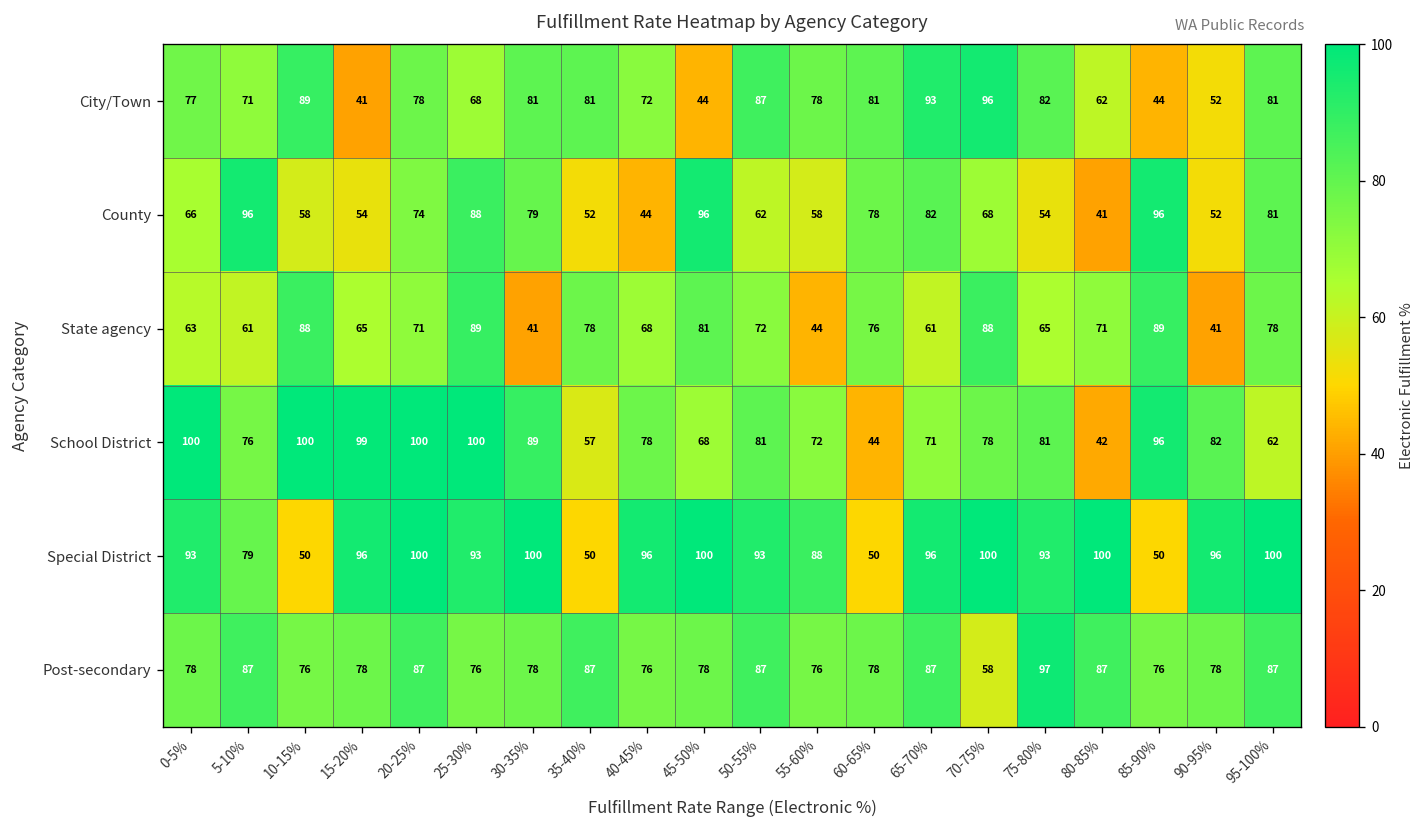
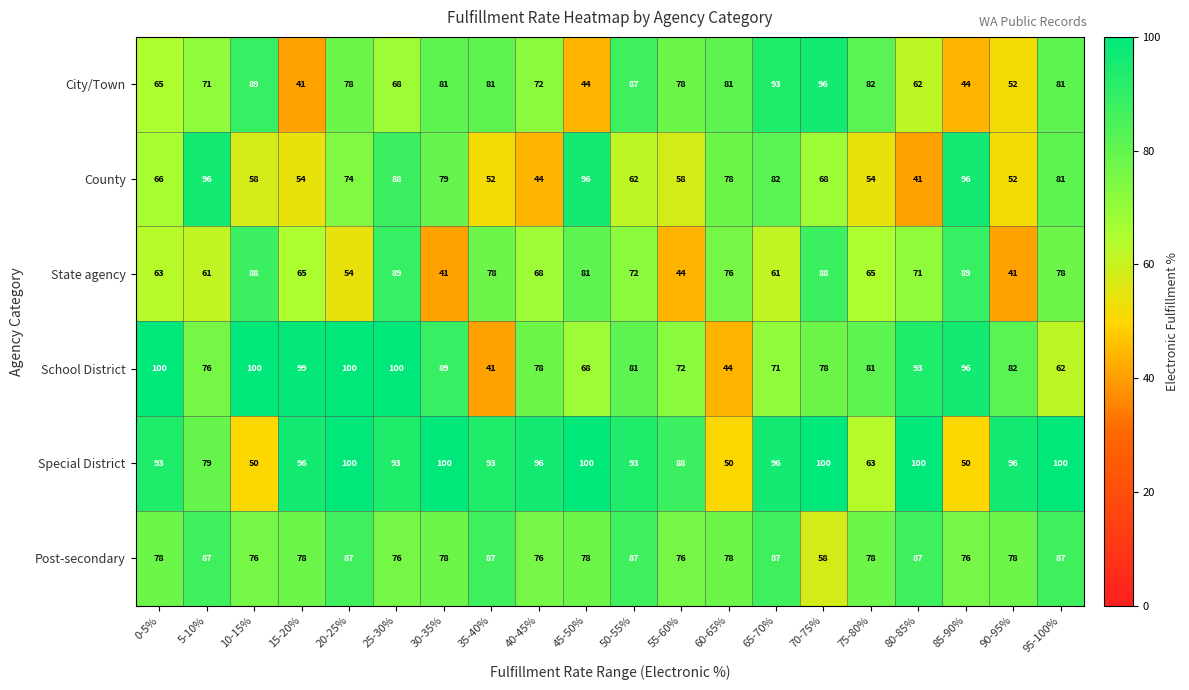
City/Town, 0-5%: 77 -> 65
State agency, 20-25%: 71 -> 54
School District, 35-40%: 57 -> 41
School District, 80-85%: 42 -> 93
Special District, 35-40%: 50 -> 93
Special District, 75-80%: 93 -> 63
Post-secondary, 75-80%: 97 -> 78
